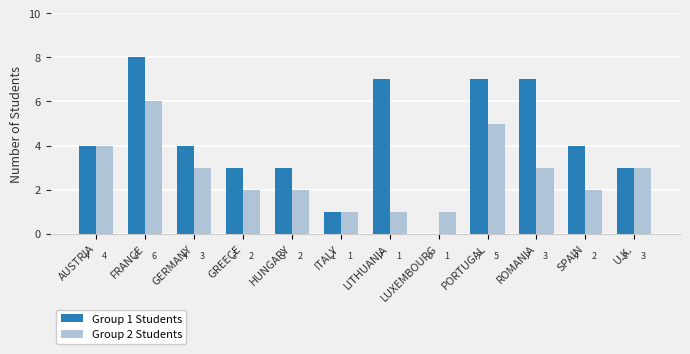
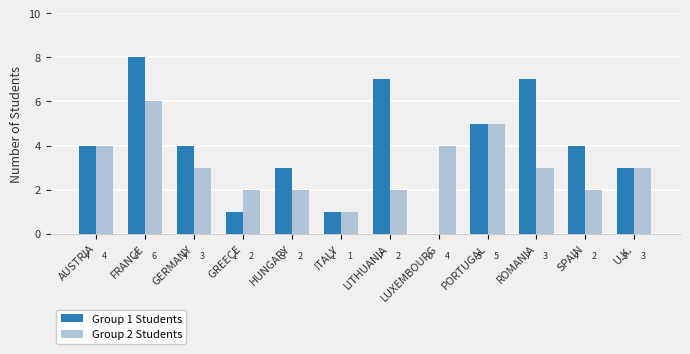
Group 1 Students, GREECE: 3 -> 1
Group 2 Students, LITHUANIA: 1 -> 2
Group 2 Students, LUXEMBOURG: 1 -> 4
Group 1 Students, PORTUGAL: 7 -> 5
